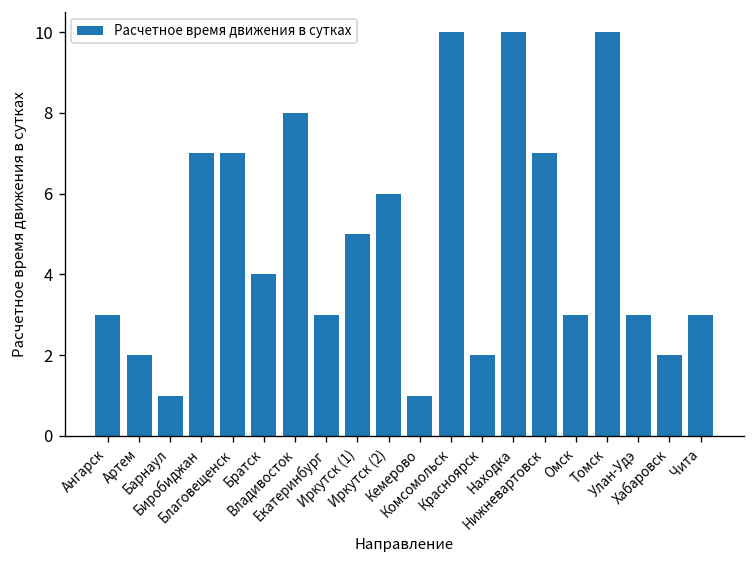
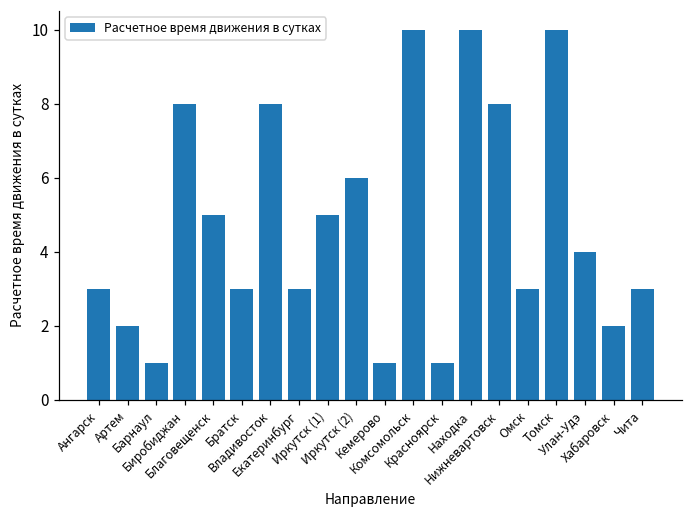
Биробиджан: 7 -> 8
Благовещенск: 7 -> 5
Братск: 4 -> 3
Красноярск: 2 -> 1
Нижневартовск: 7 -> 8
Улан-Удэ: 3 -> 4
